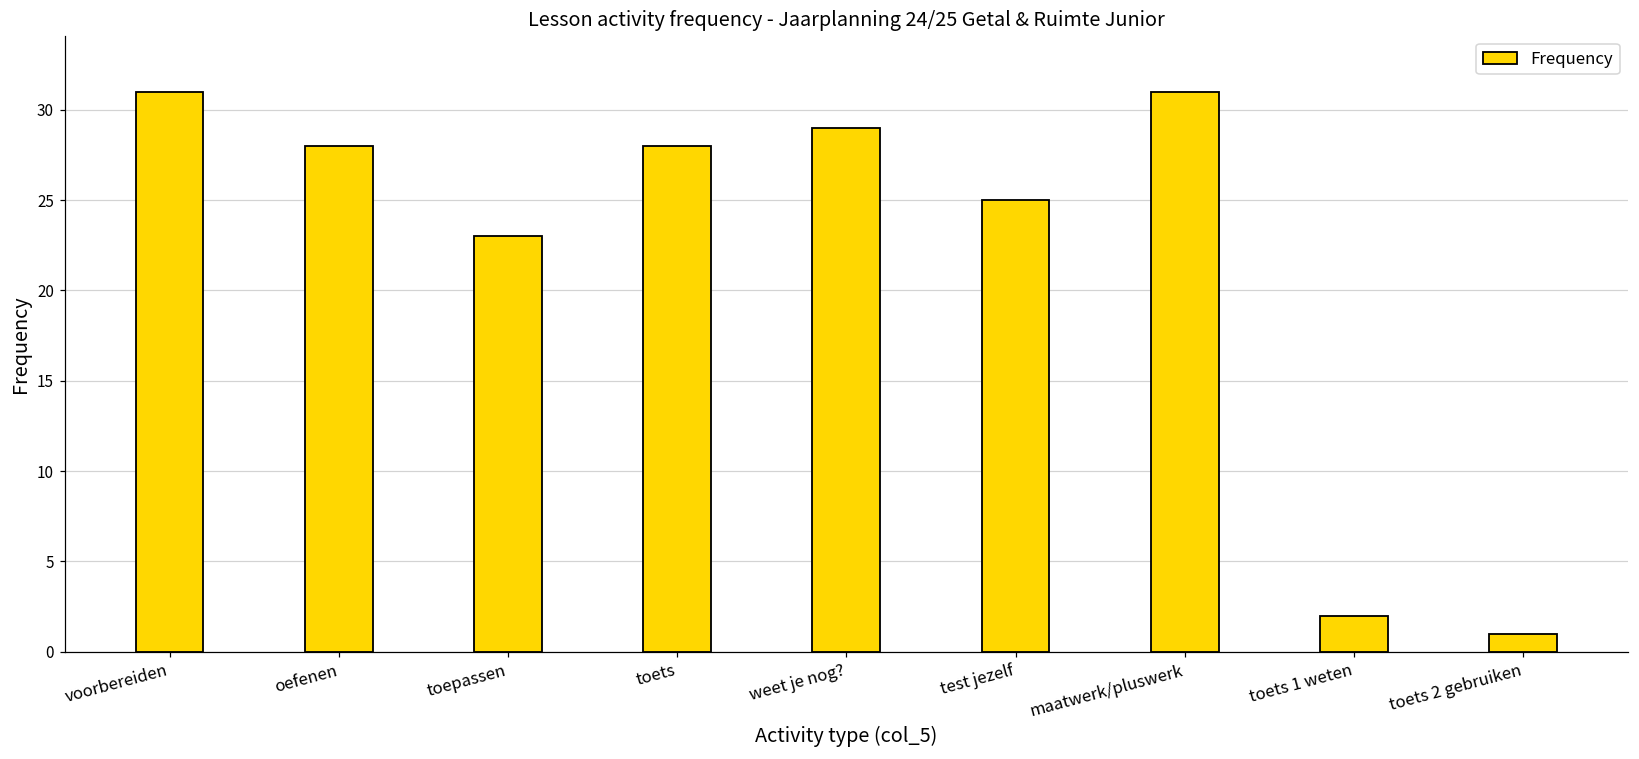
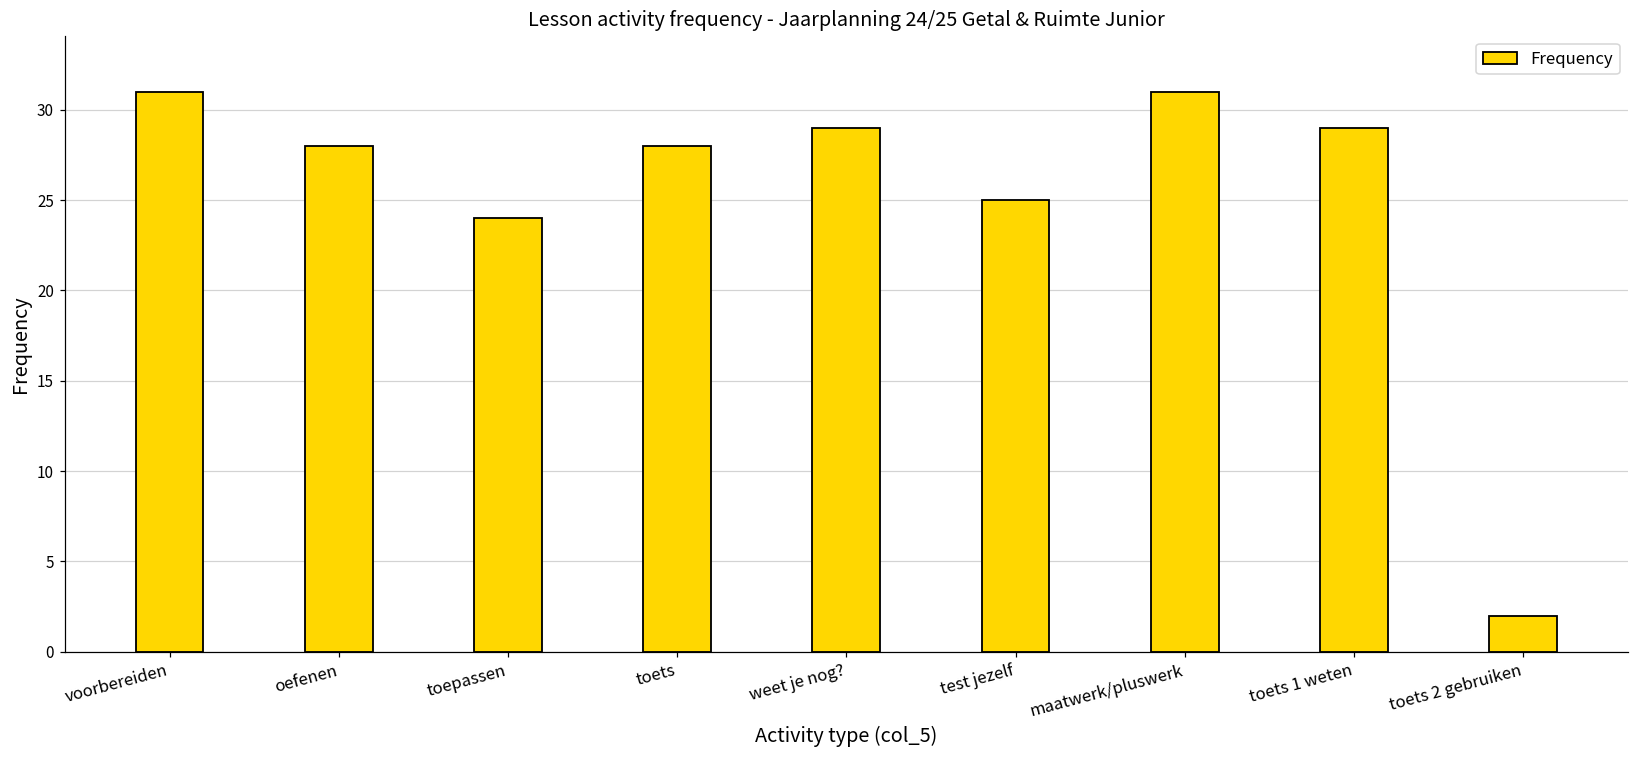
toepassen: 23 -> 24
toets 1 weten: 2 -> 29
toets 2 gebruiken: 1 -> 2
